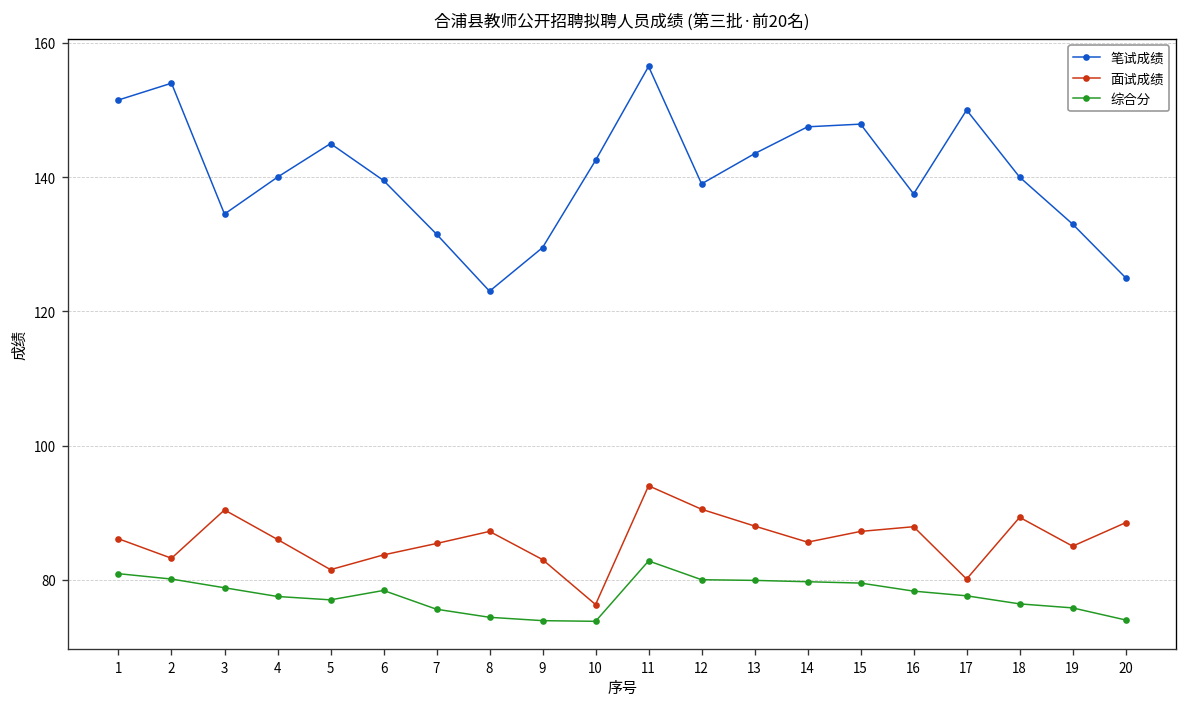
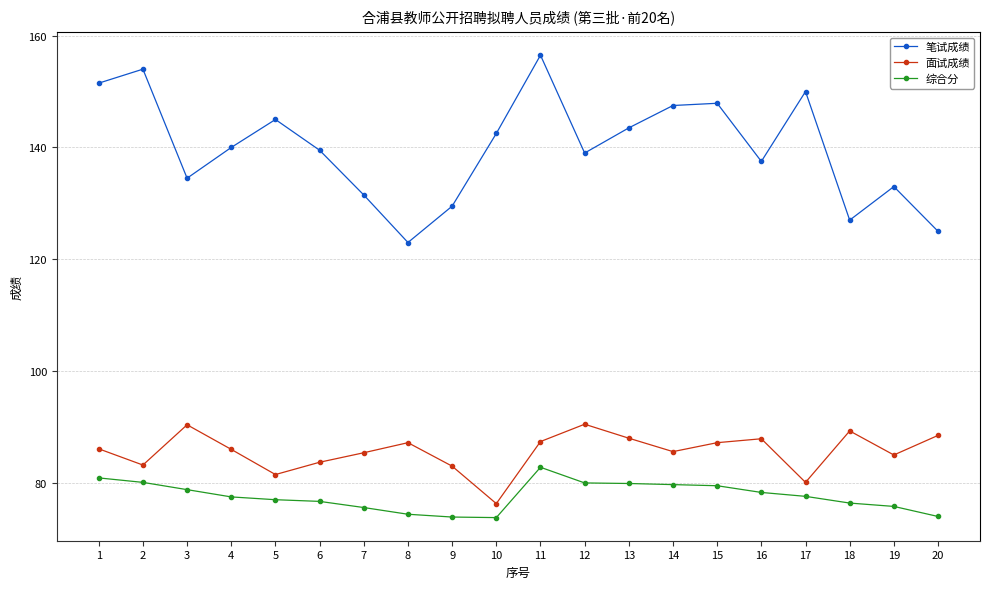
综合分, 6: 78 -> 77
面试成绩, 11: 94 -> 87
笔试成绩, 18: 140 -> 127
